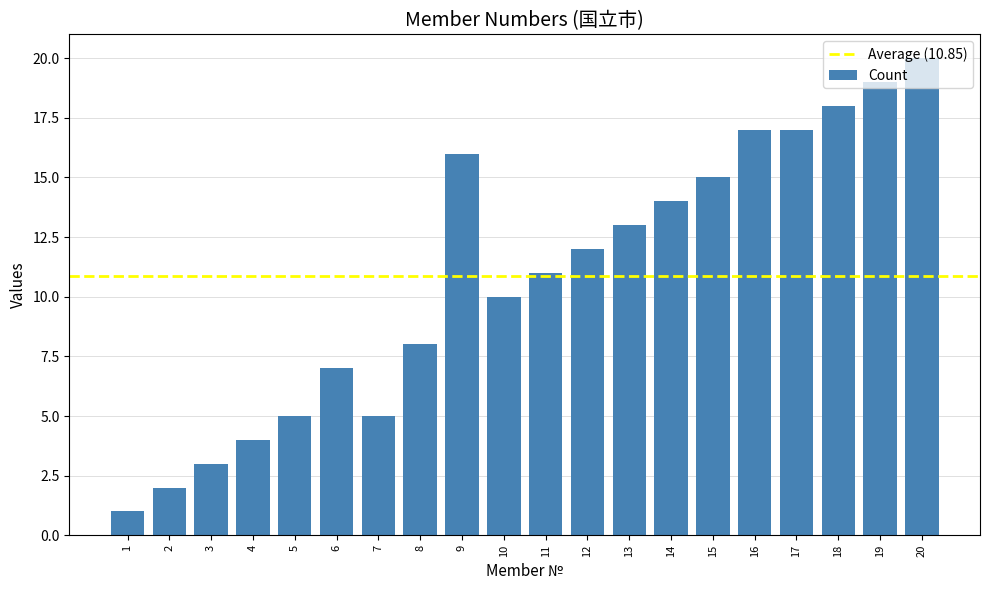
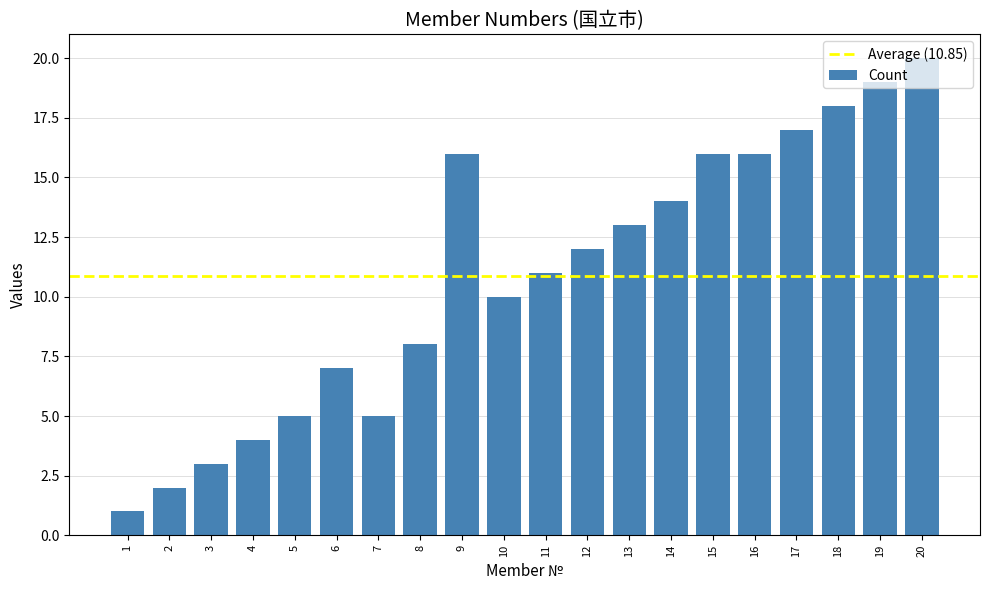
15: 15 -> 16
16: 17 -> 16
